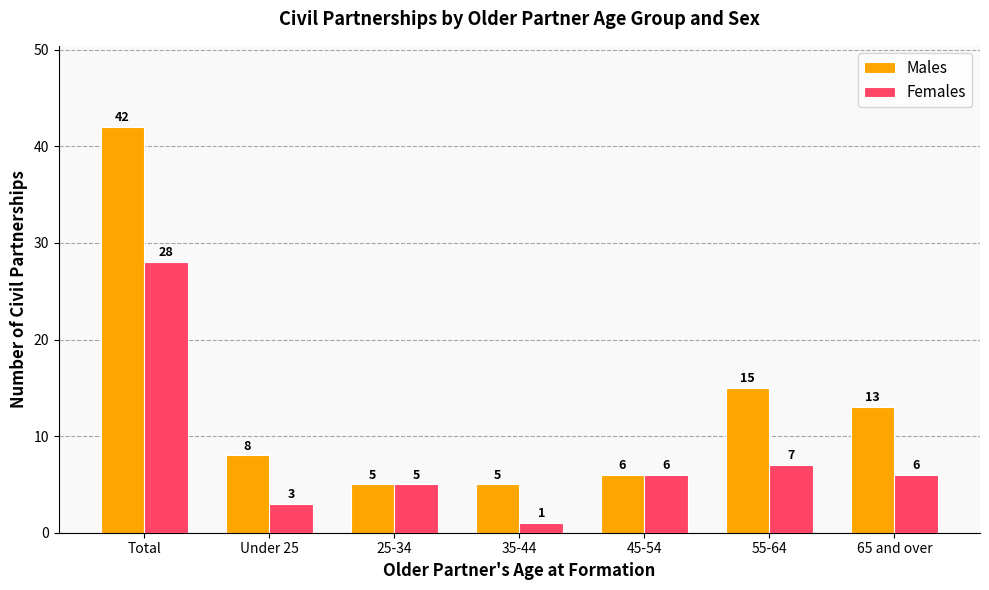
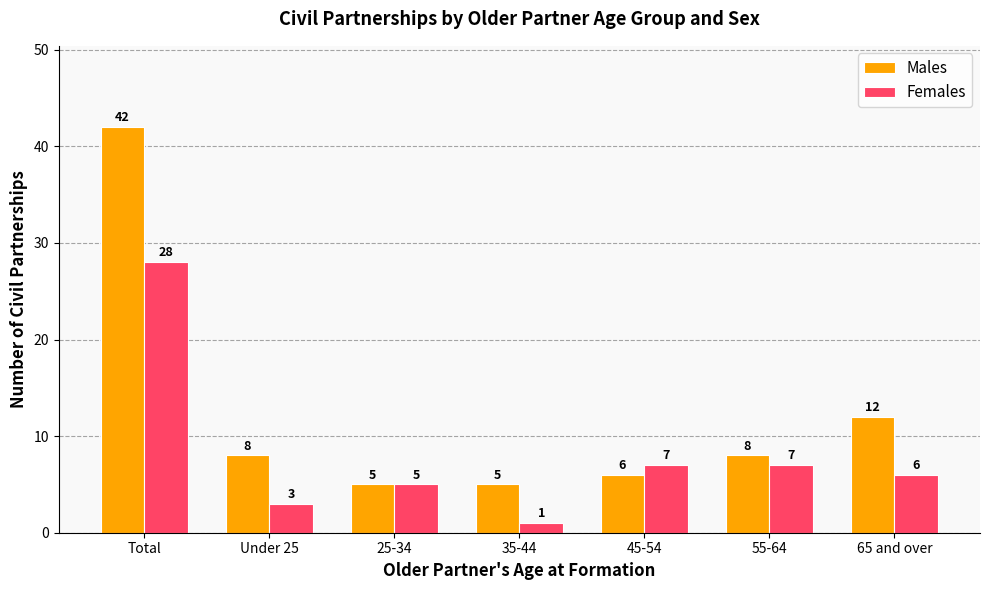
Females, 45-54: 6 -> 7
Males, 55-64: 15 -> 8
Males, 65 and over: 13 -> 12
